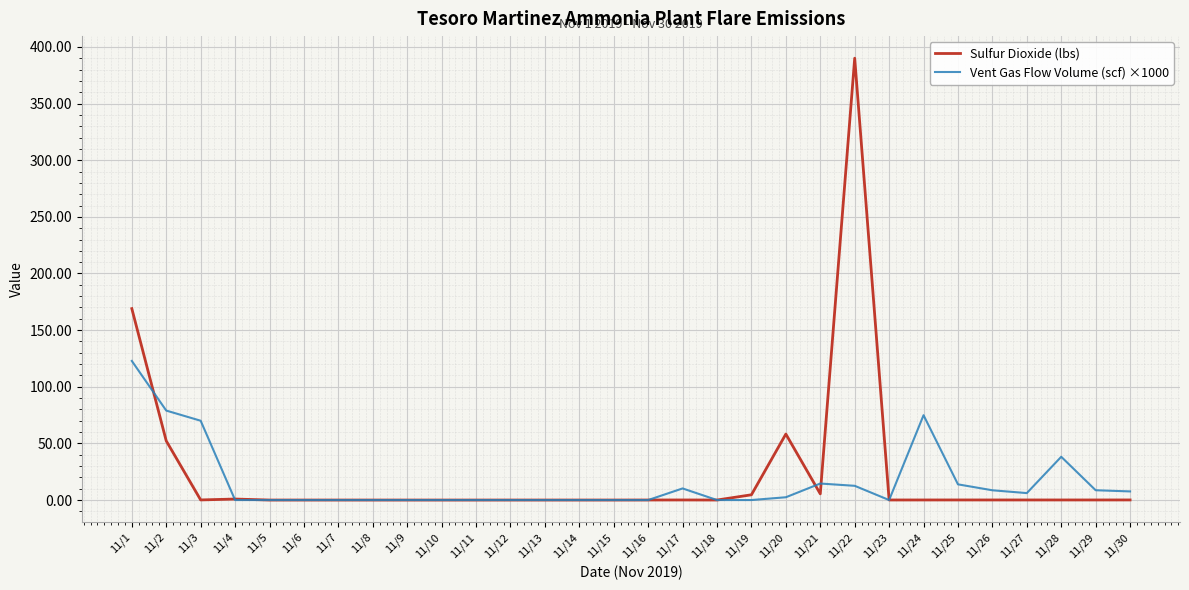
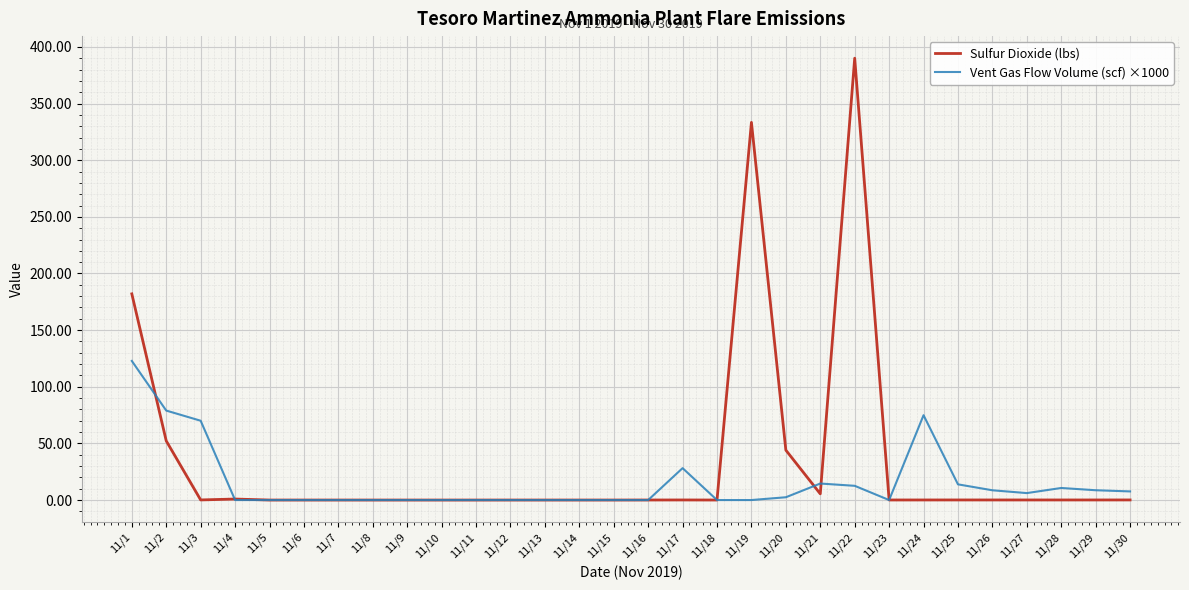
Sulfur Dioxide (lbs), 11/1: 169 -> 182
Vent Gas Flow Volume (scf) ×1000, 11/17: 10 -> 28
Sulfur Dioxide (lbs), 11/19: 5 -> 333
Sulfur Dioxide (lbs), 11/20: 58 -> 44
Vent Gas Flow Volume (scf) ×1000, 11/28: 38 -> 11
